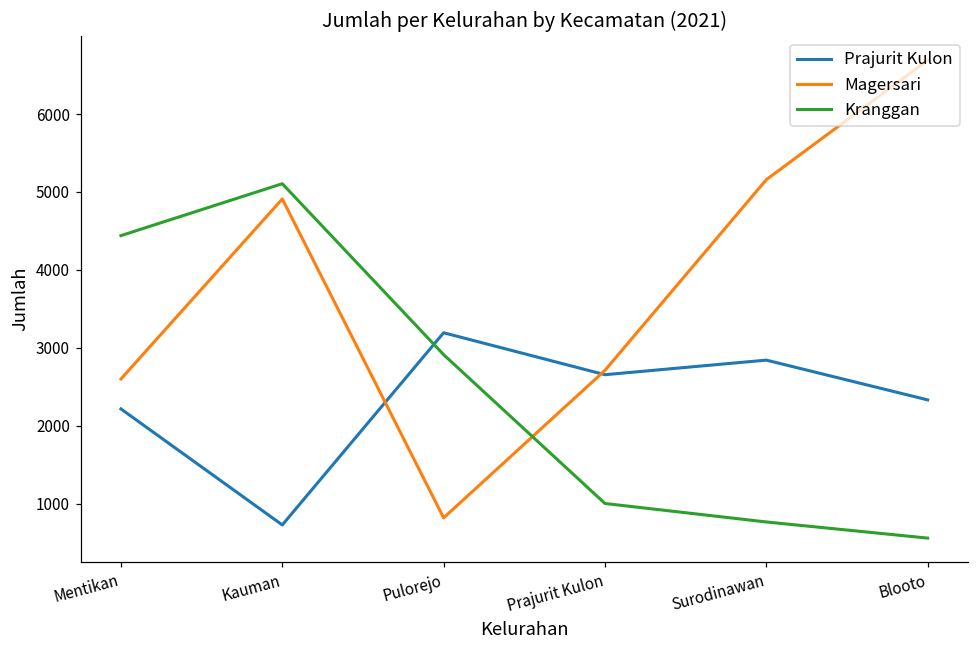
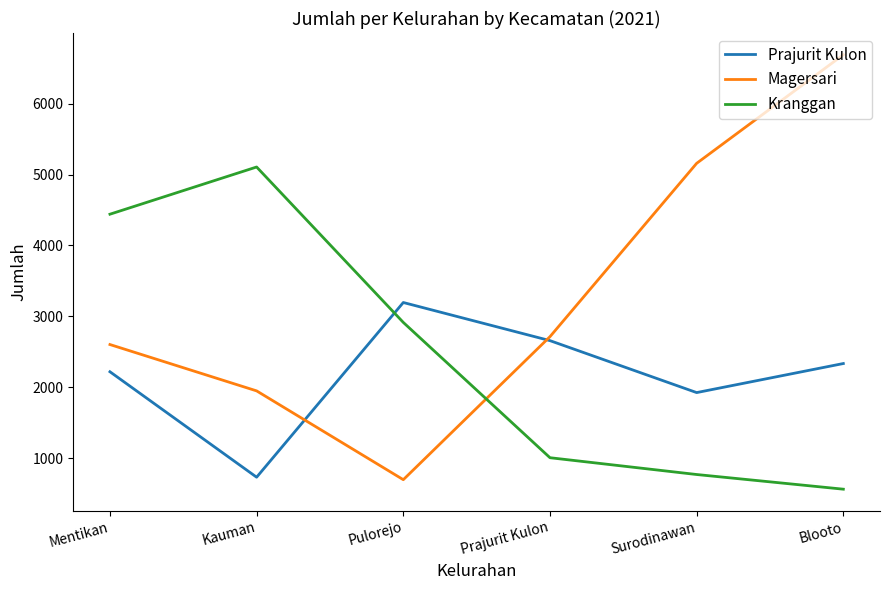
Magersari, Kauman: 4900 -> 1900
Magersari, Pulorejo: 800 -> 700
Prajurit Kulon, Surodinawan: 2800 -> 1900
